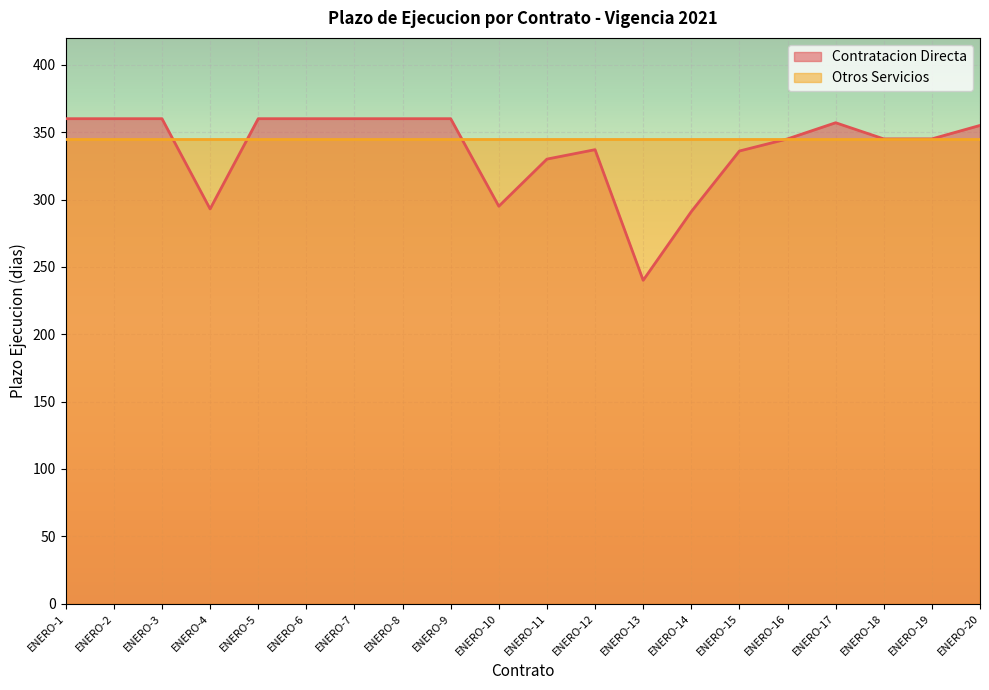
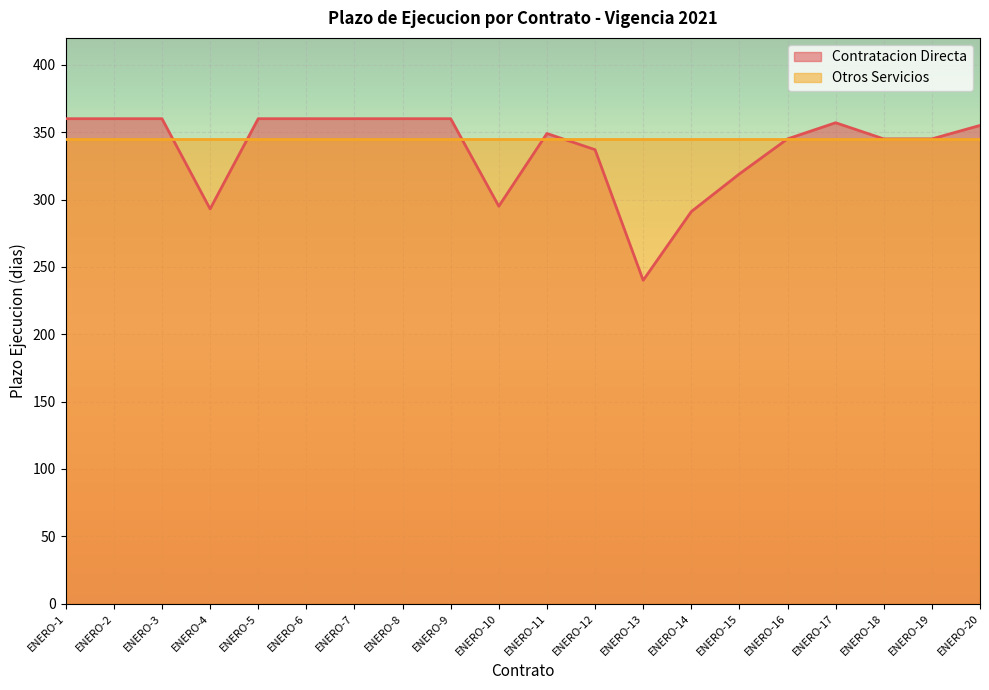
Contratacion Directa, ENERO-11: 330 -> 349
Contratacion Directa, ENERO-15: 336 -> 319
